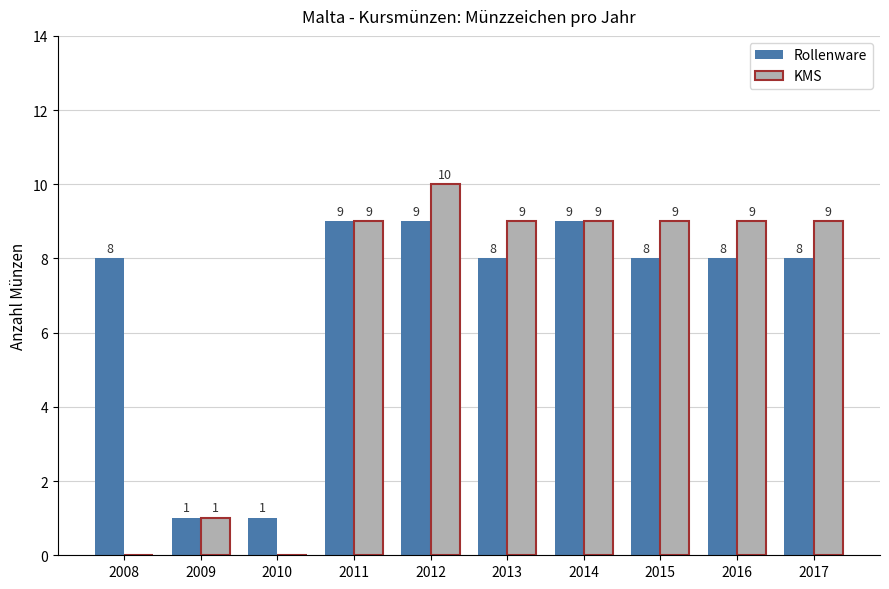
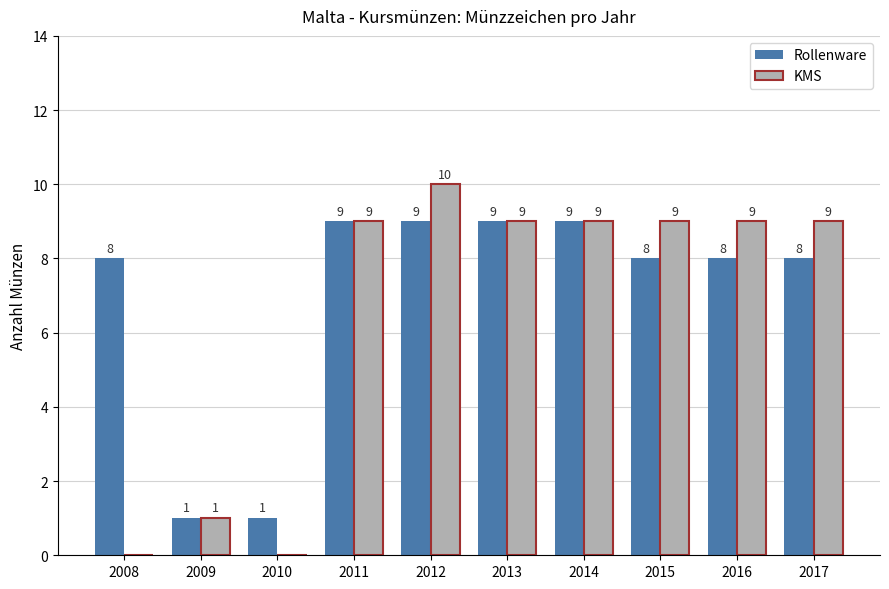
Rollenware, 2013: 8 -> 9
